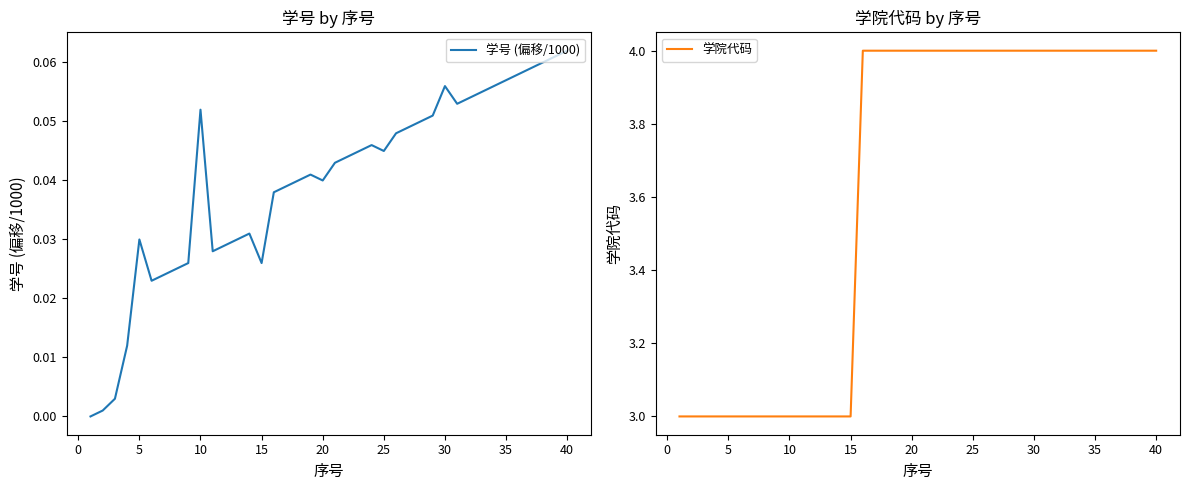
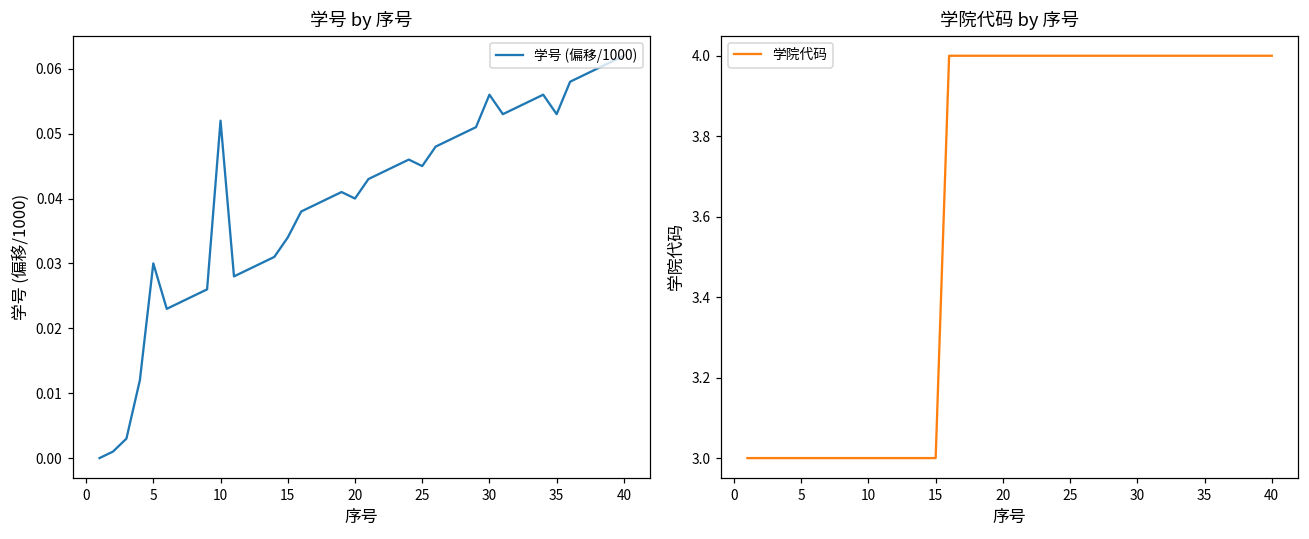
学号 by 序号, 15: 0.026 -> 0.034
学号 by 序号, 35: 0.057 -> 0.053
